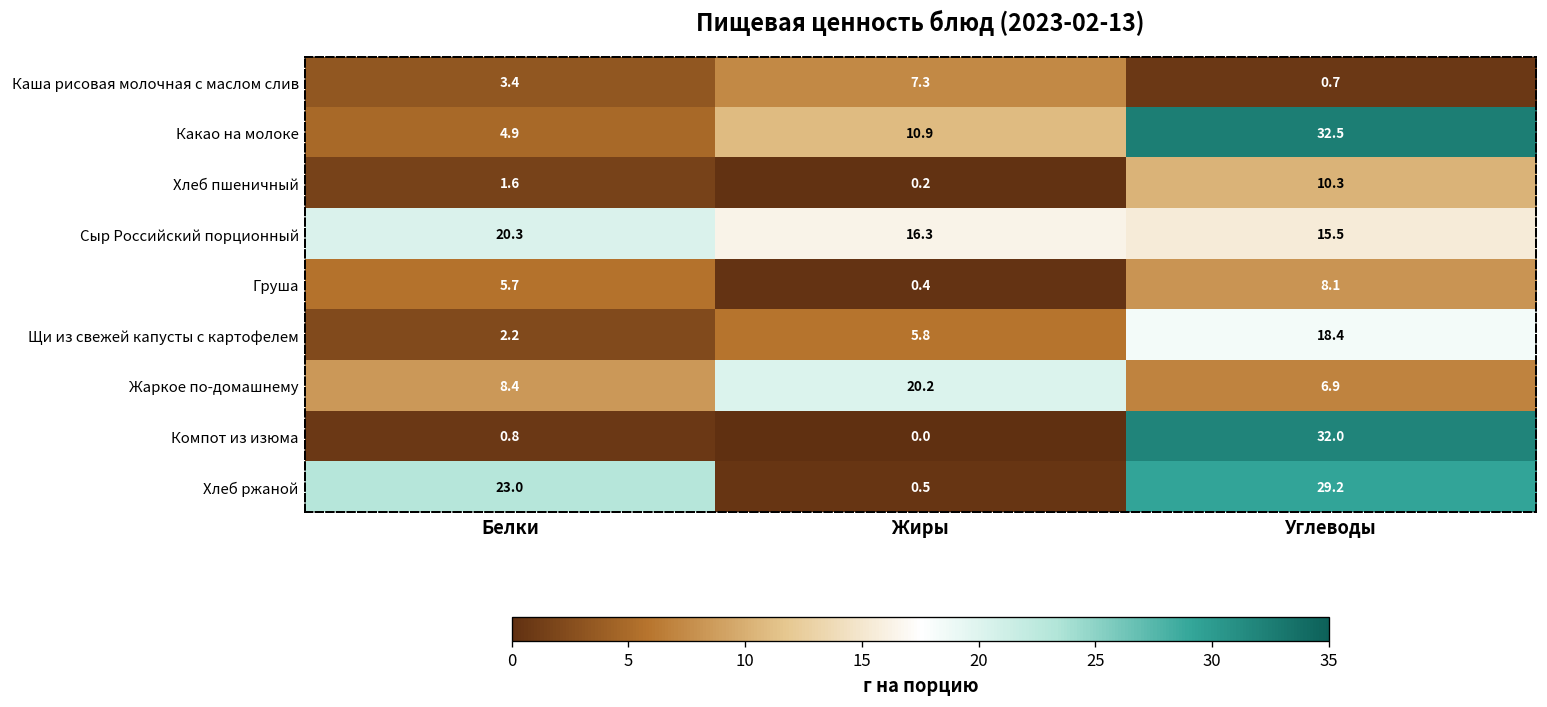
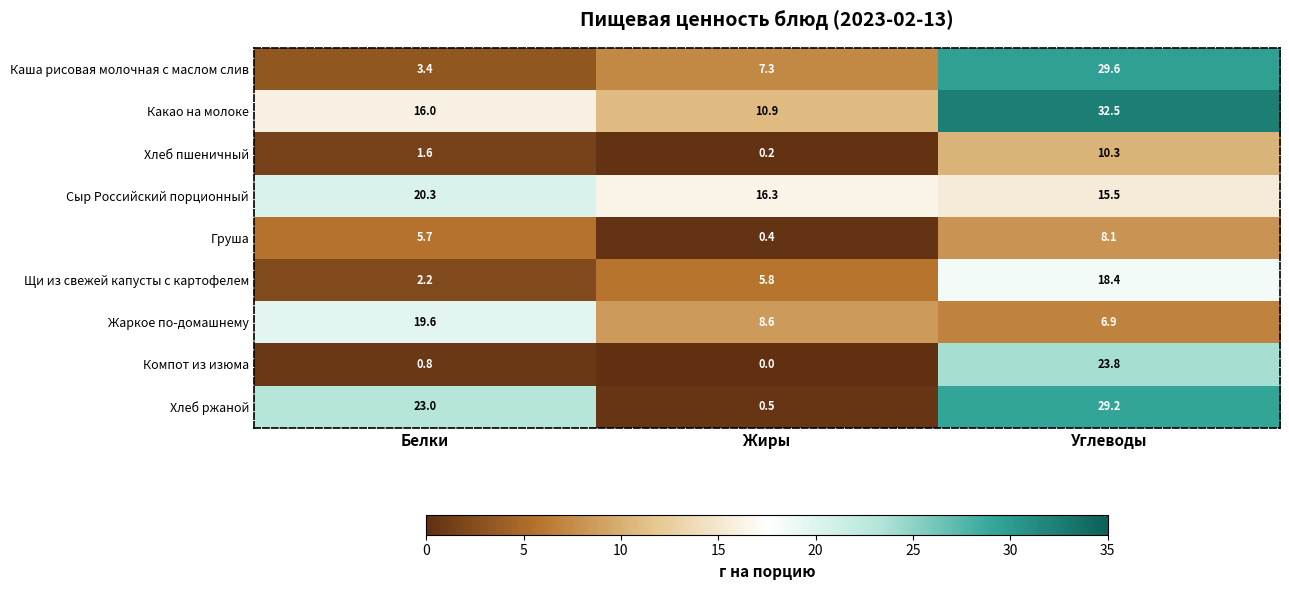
Каша рисовая молочная с маслом слив, Углеводы: 0.7 -> 29.6
Какао на молоке, Белки: 4.9 -> 16.0
Жаркое по-домашнему, Белки: 8.4 -> 19.6
Жаркое по-домашнему, Жиры: 20.2 -> 8.6
Компот из изюма, Углеводы: 32.0 -> 23.8
